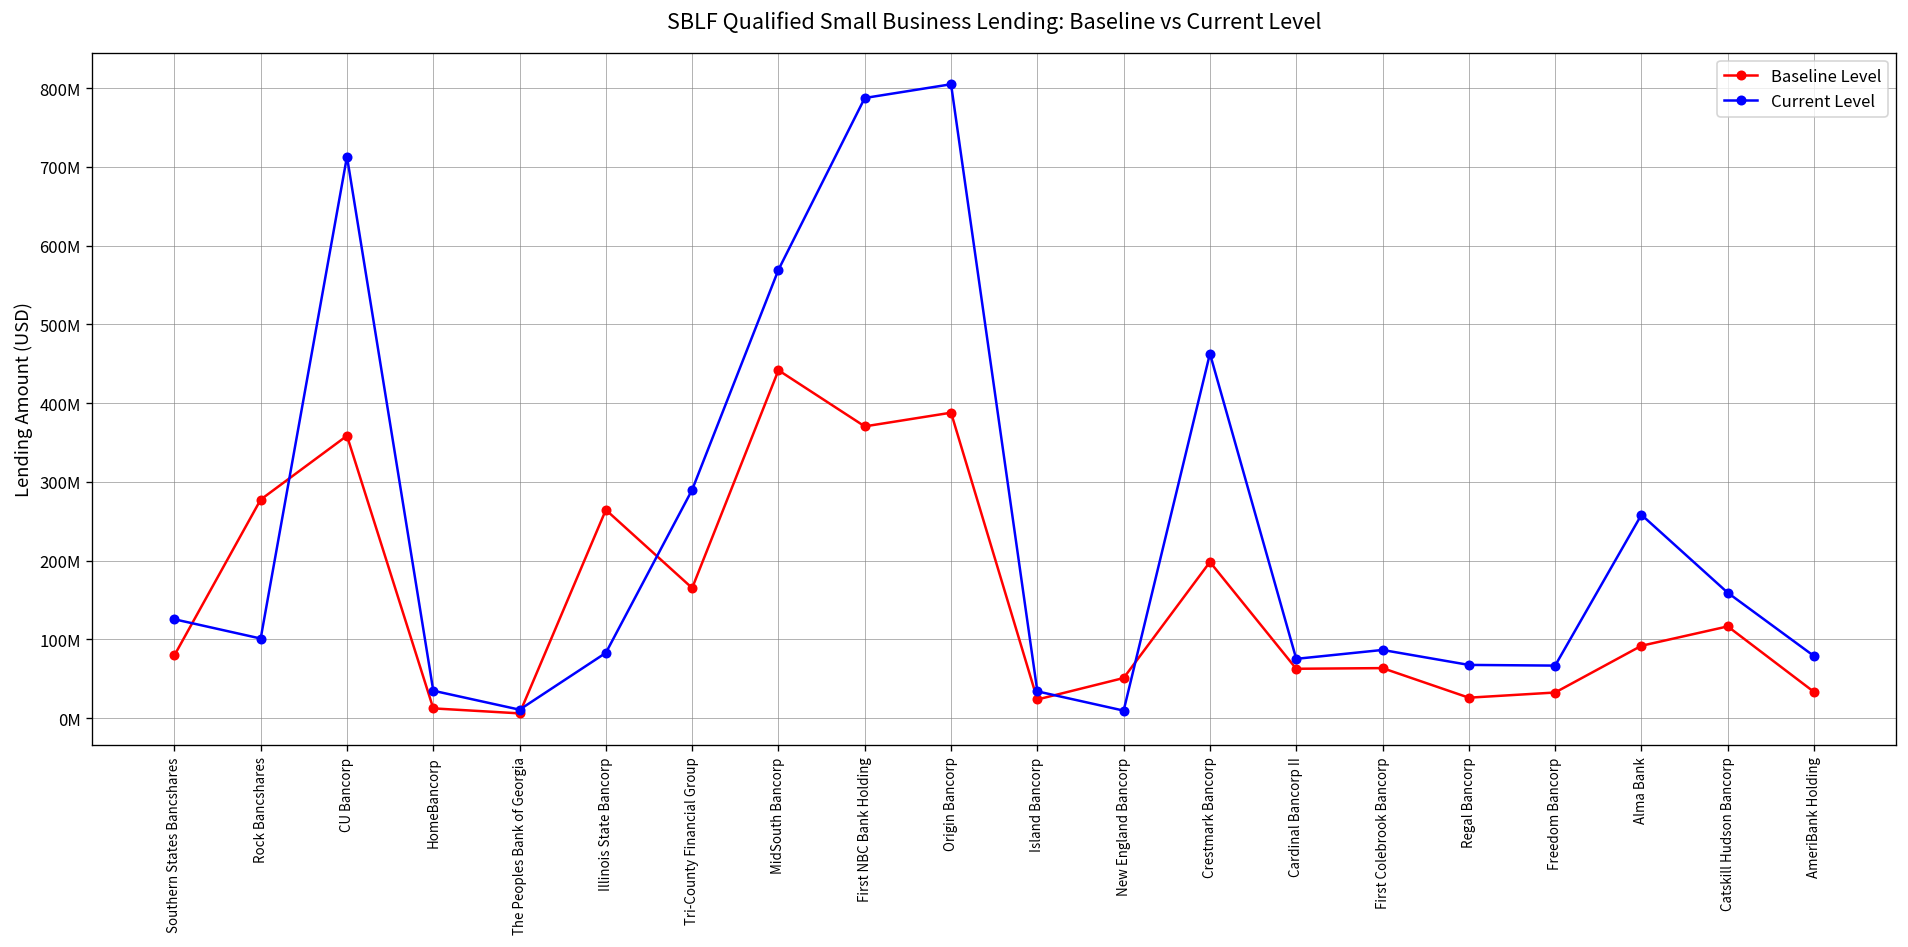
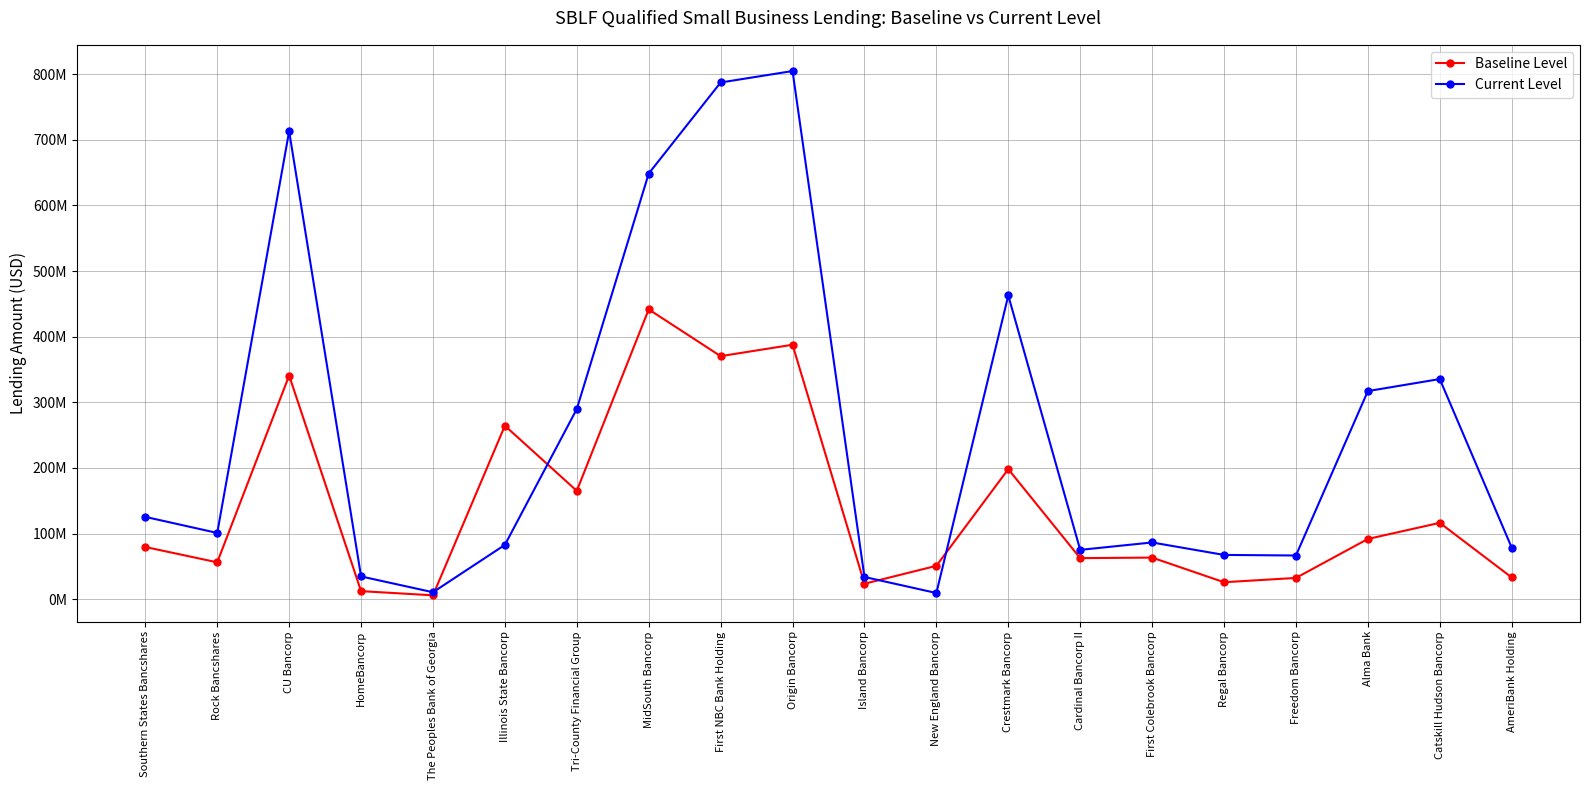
Baseline Level, Rock Bancshares: 280000000 -> 60000000
Baseline Level, CU Bancorp: 360000000 -> 340000000
Current Level, MidSouth Bancorp: 570000000 -> 650000000
Current Level, Alma Bank: 260000000 -> 320000000
Current Level, Catskill Hudson Bancorp: 160000000 -> 340000000
